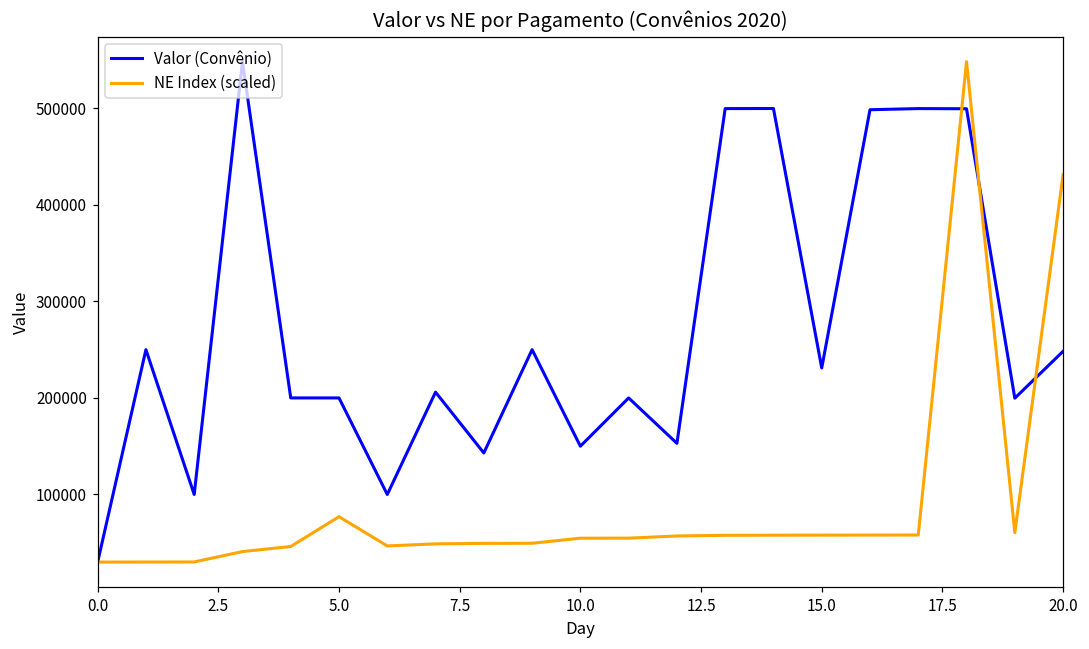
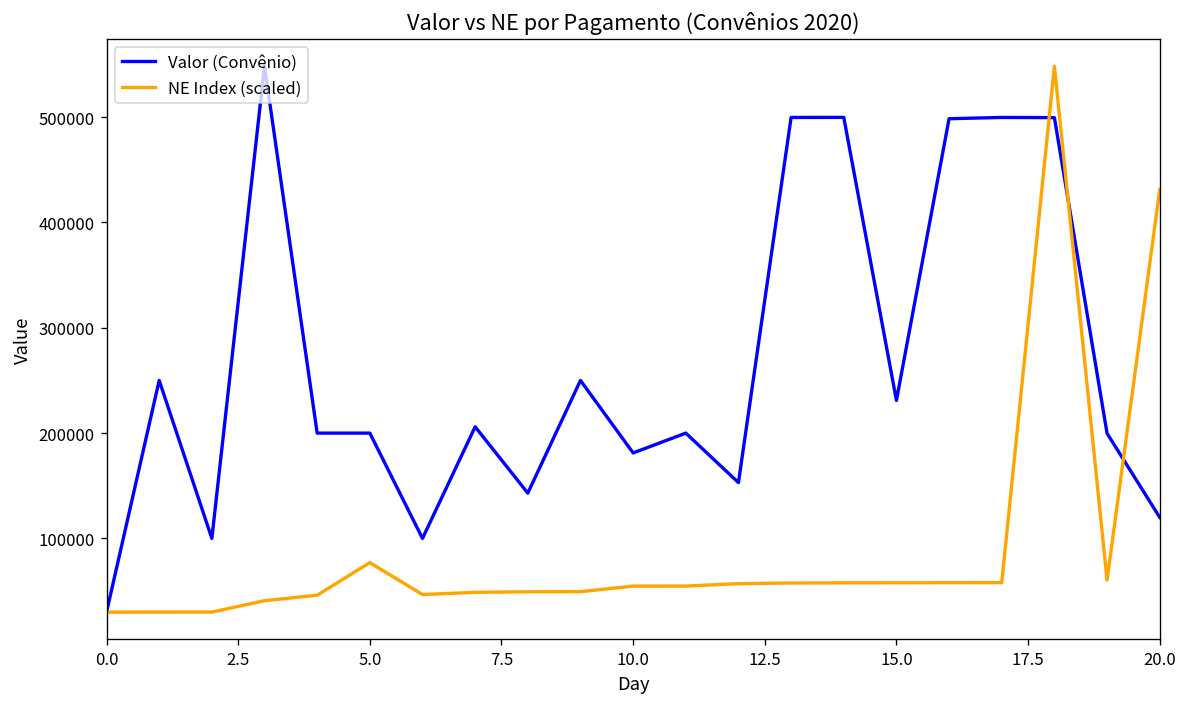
Valor (Convênio), 10.0: 150000 -> 180000
Valor (Convênio), 20.0: 250000 -> 120000
